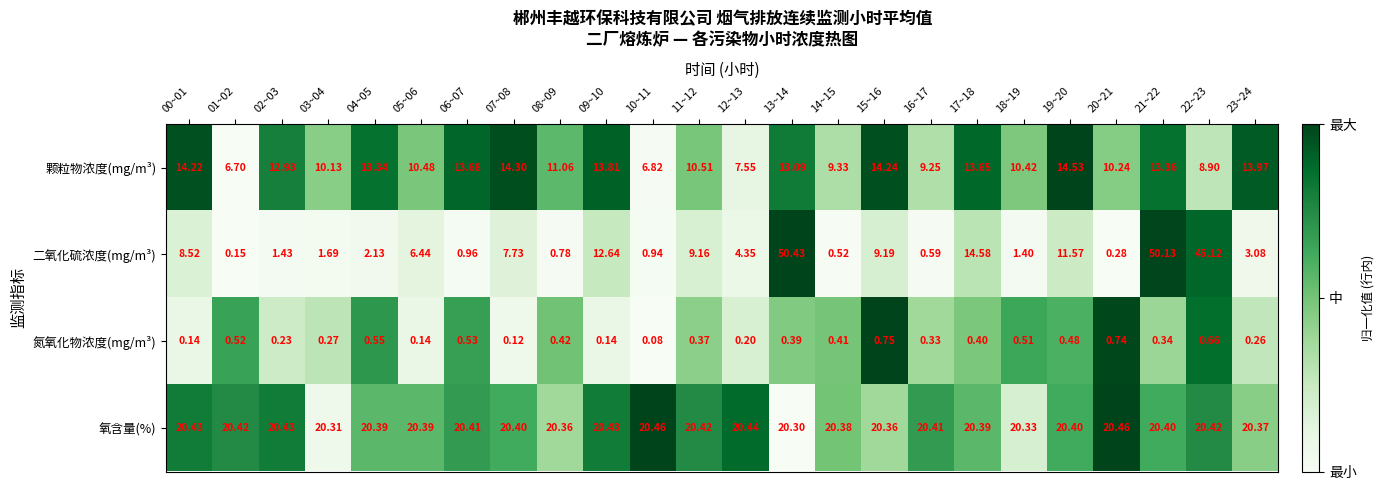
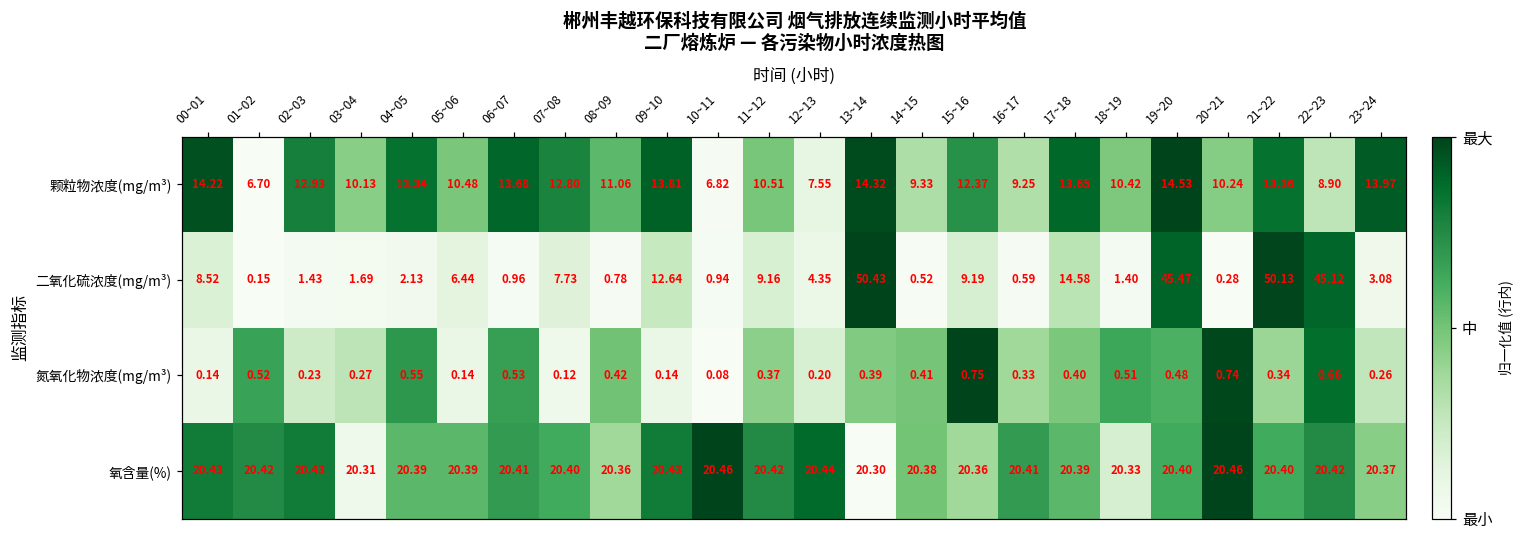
颗粒物浓度(mg/m³), 07~08: 14.30 -> 12.80
颗粒物浓度(mg/m³), 13~14: 13.09 -> 14.32
颗粒物浓度(mg/m³), 15~16: 14.24 -> 12.37
二氧化硫浓度(mg/m³), 19~20: 11.57 -> 45.47
